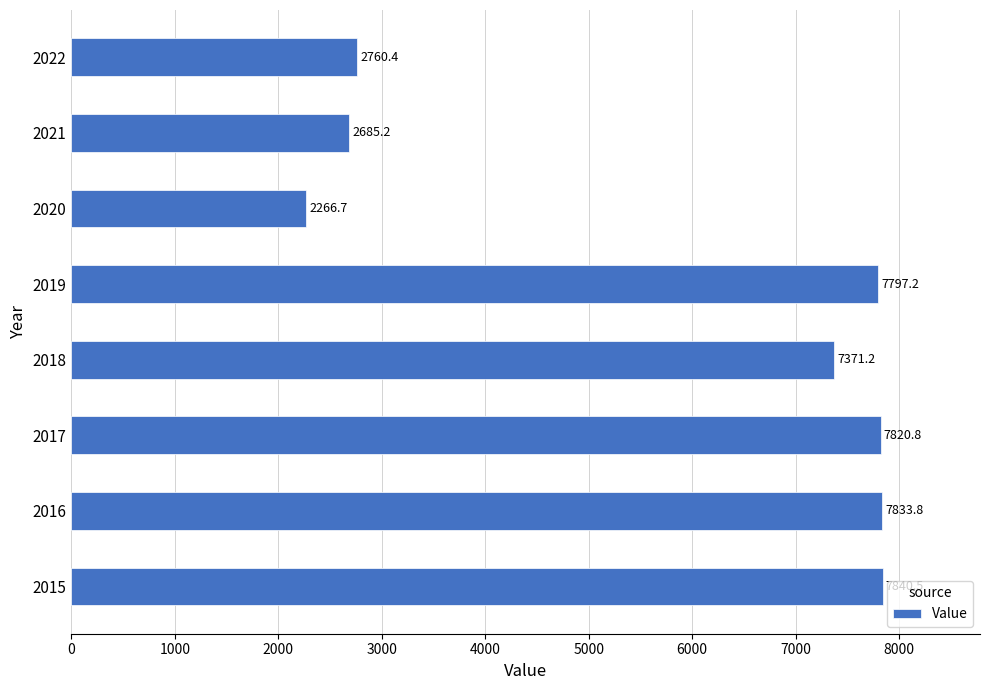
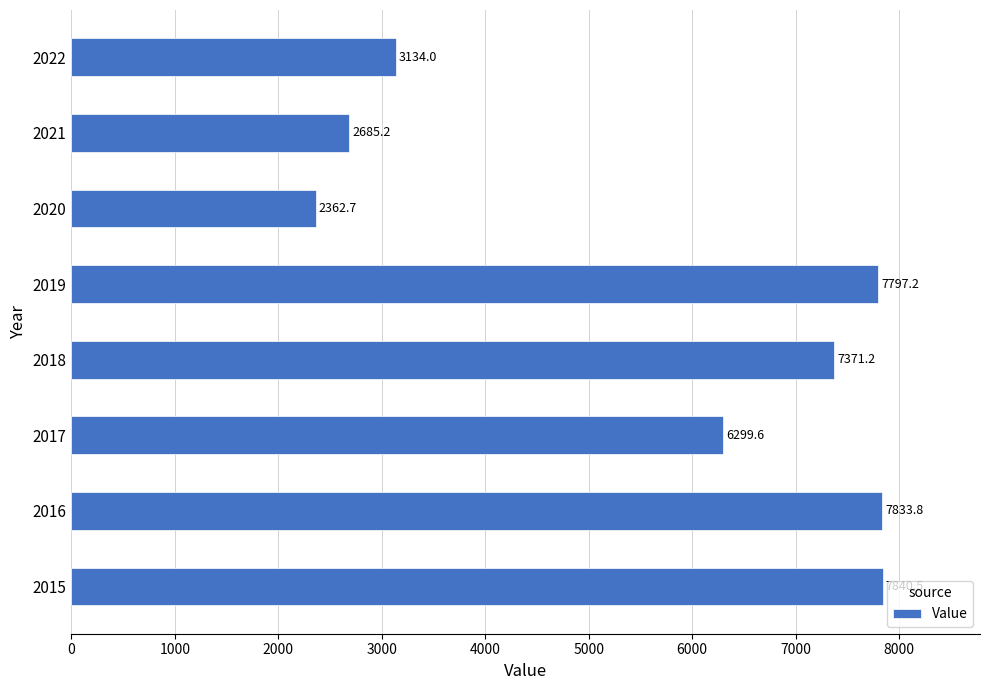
2022: 2760.4 -> 3134.0
2020: 2266.7 -> 2362.7
2017: 7820.8 -> 6299.6
